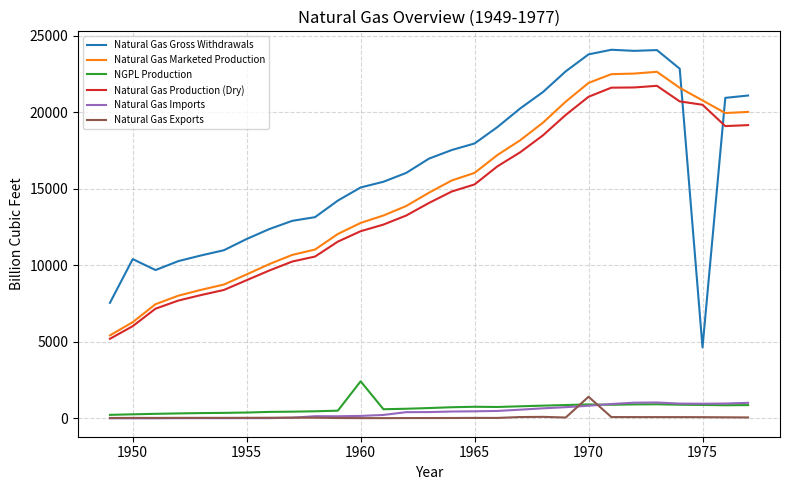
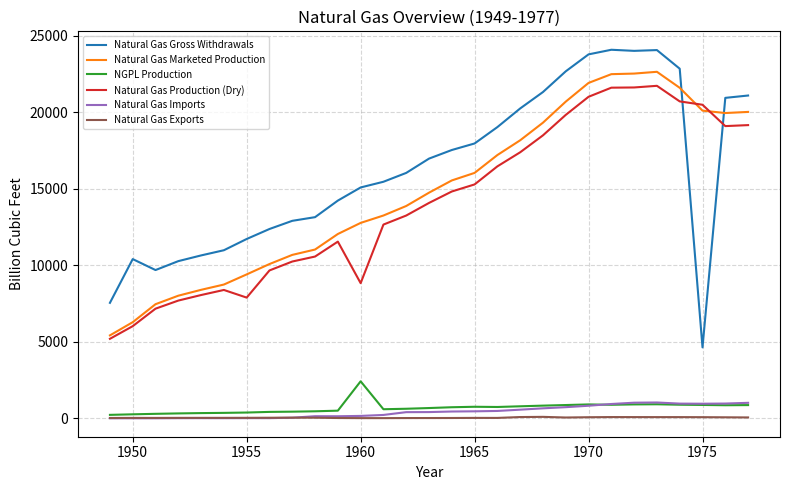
Natural Gas Production (Dry), 1955: 9000 -> 7900
Natural Gas Production (Dry), 1960: 12200 -> 8800
Natural Gas Exports, 1970: 1400 -> 100
Natural Gas Marketed Production, 1975: 20800 -> 20100
